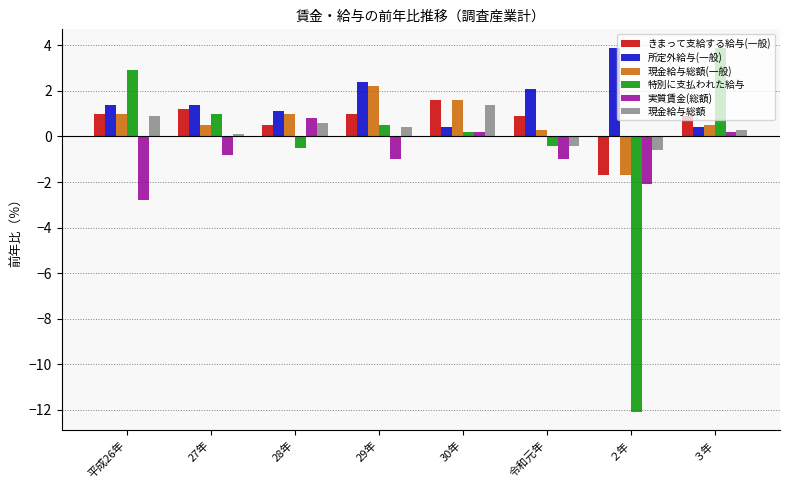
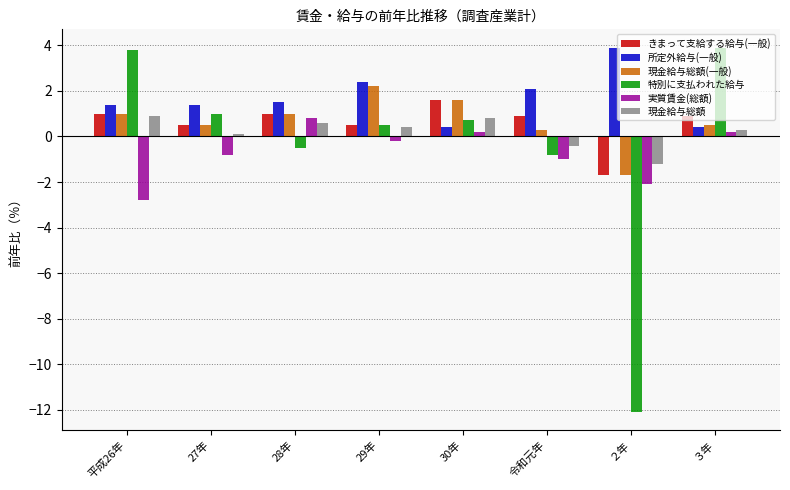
特別に支払われた給与, 平成26年: 2.9 -> 3.8
きまって支給する給与(一般), 27年: 1.2 -> 0.5
きまって支給する給与(一般), 28年: 0.5 -> 1.0
所定外給与(一般), 28年: 1.1 -> 1.5
きまって支給する給与(一般), 29年: 1.0 -> 0.5
実質賃金(総額), 29年: -1.0 -> -0.2
特別に支払われた給与, 30年: 0.2 -> 0.7
現金給与総額, 30年: 1.4 -> 0.8
特別に支払われた給与, 令和元年: -0.4 -> -0.8
現金給与総額, ２年: -0.6 -> -1.2
